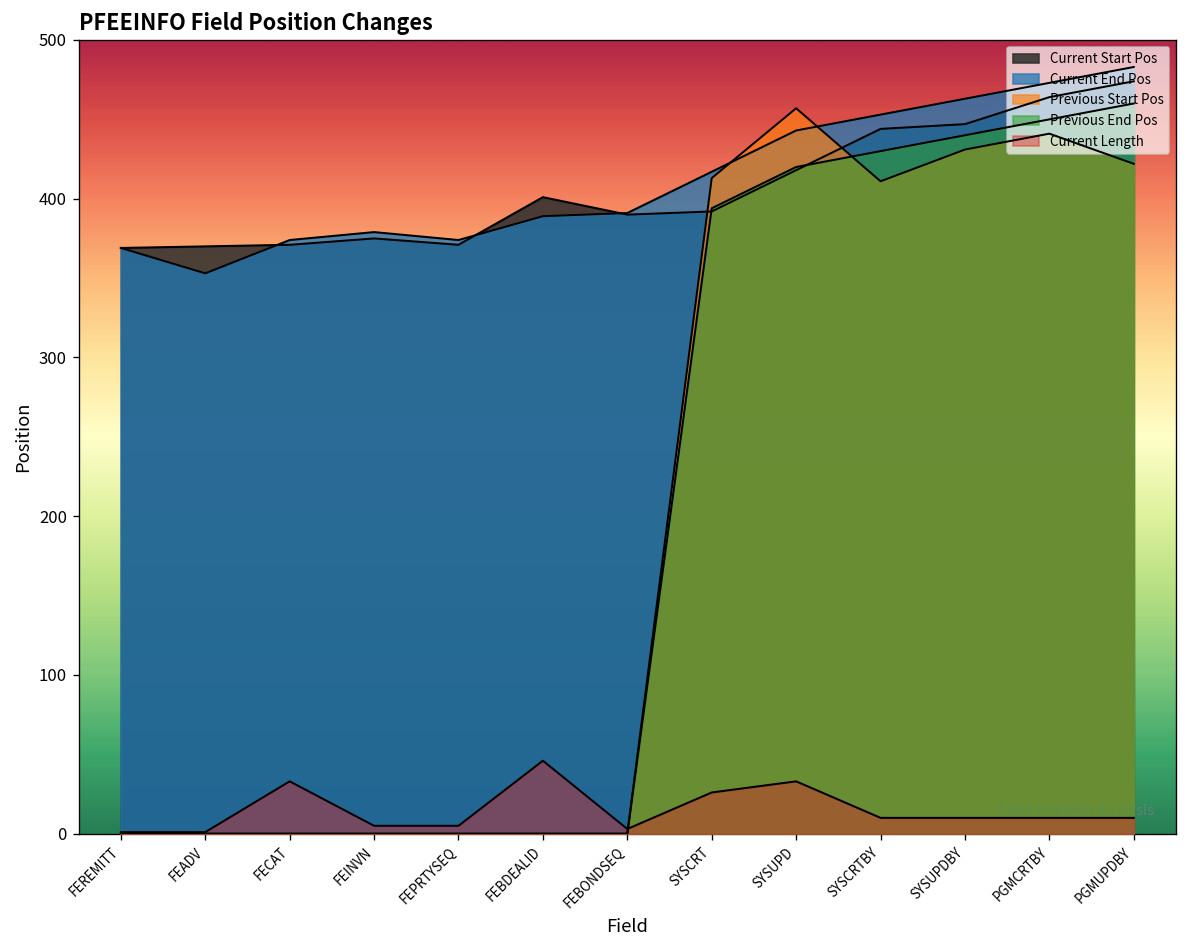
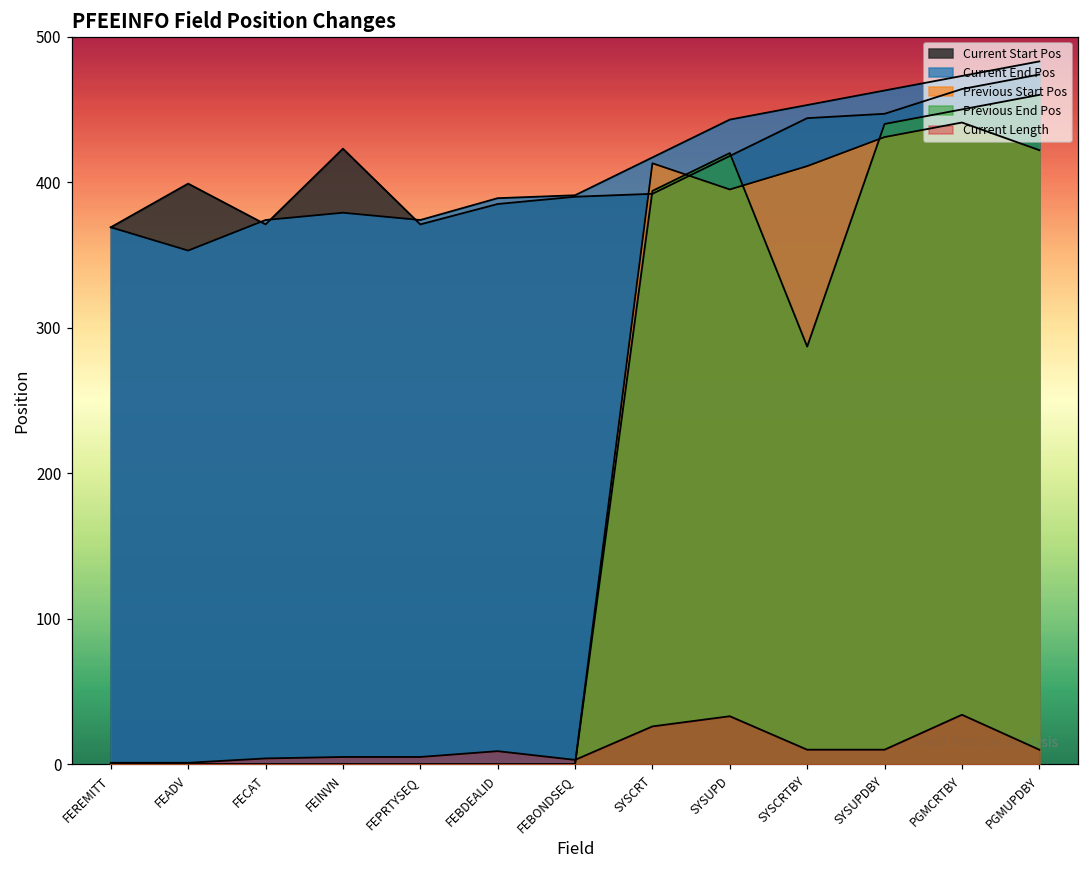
Current Start Pos, FEADV: 370 -> 399
Current Length, FECAT: 33 -> 4
Current Start Pos, FEINVN: 375 -> 423
Current Start Pos, FEBDEALID: 401 -> 385
Current Length, FEBDEALID: 46 -> 9
Previous Start Pos, SYSUPD: 457 -> 395
Previous End Pos, SYSCRTBY: 430 -> 287
Current Length, PGMCRTBY: 10 -> 34
